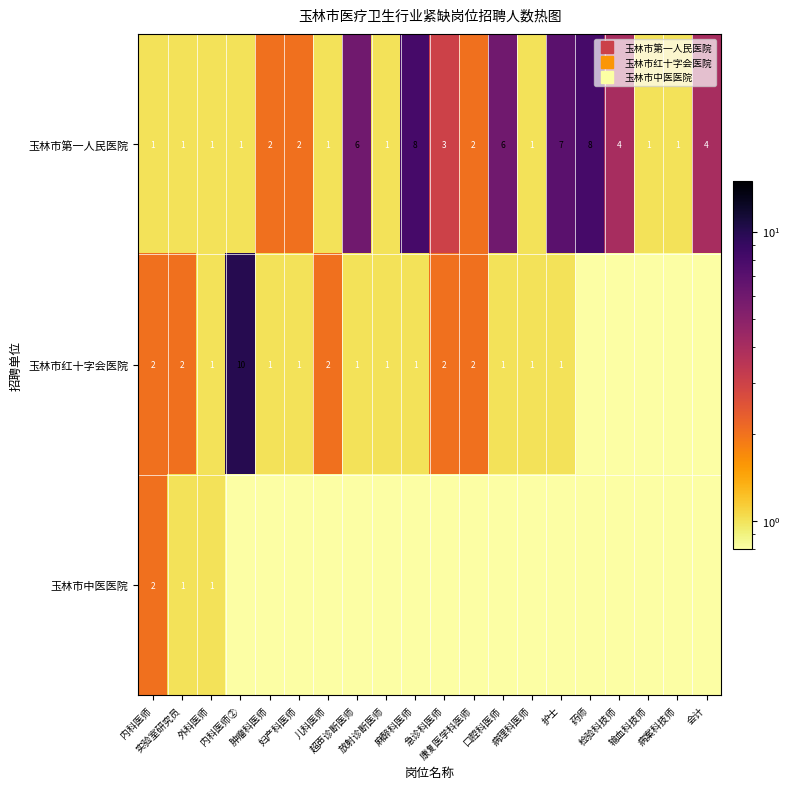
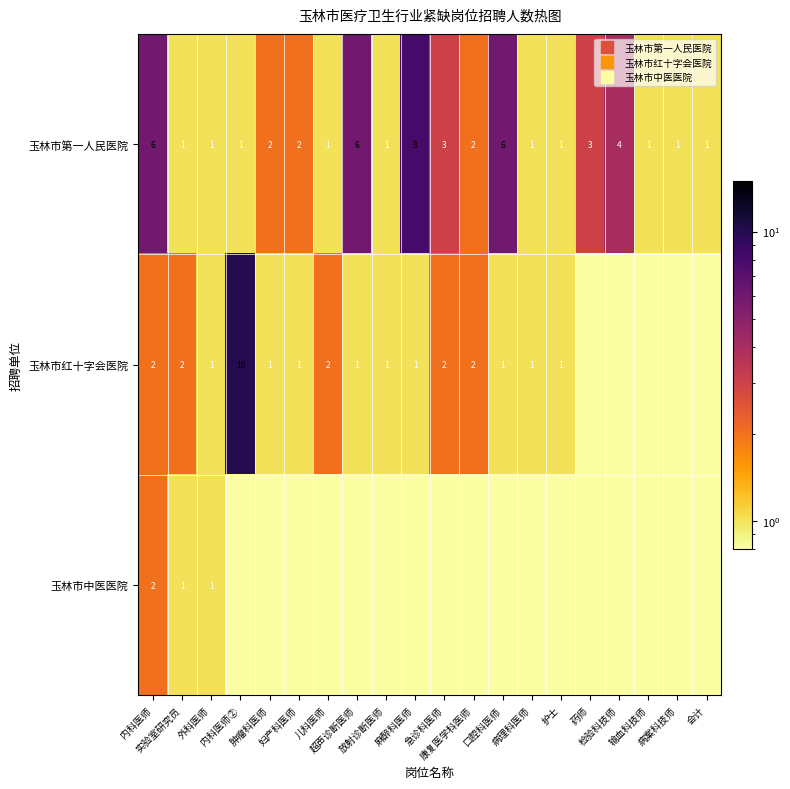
玉林市第一人民医院, 内科医师: 1 -> 6
玉林市第一人民医院, 护士: 7 -> 1
玉林市第一人民医院, 药师: 8 -> 3
玉林市第一人民医院, 会计: 4 -> 1
